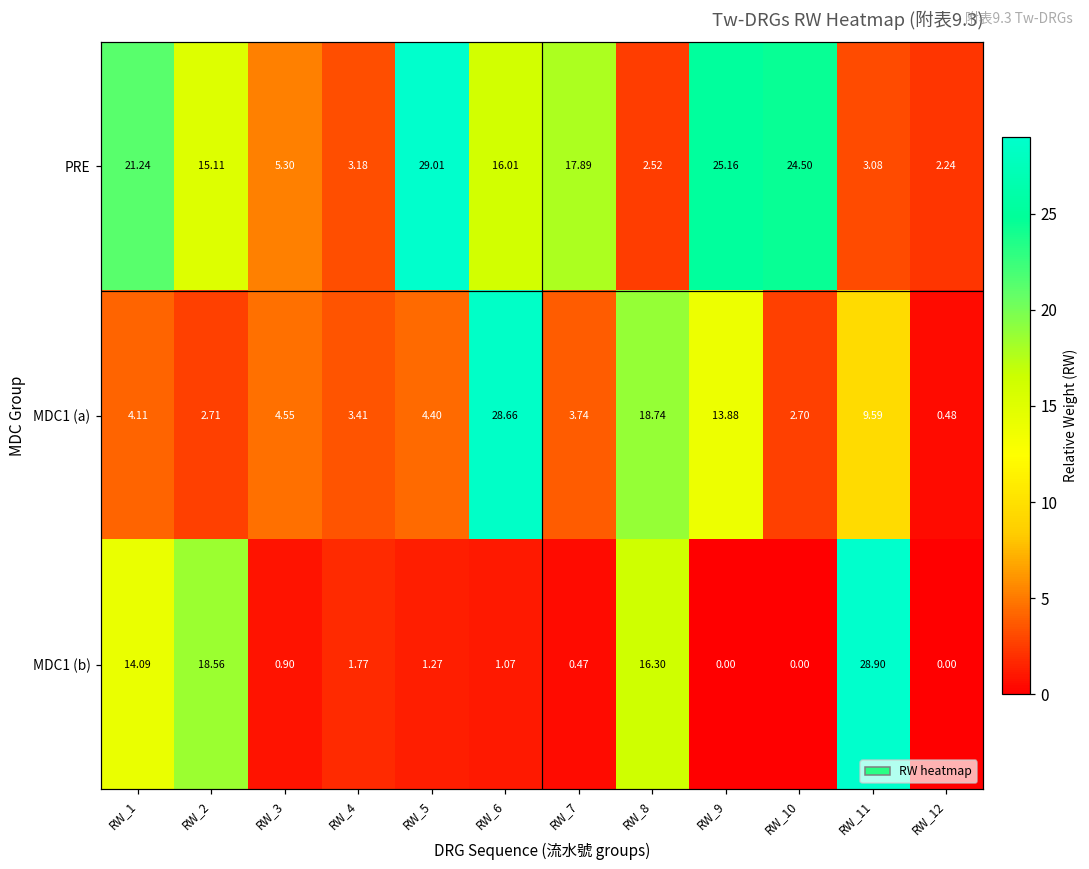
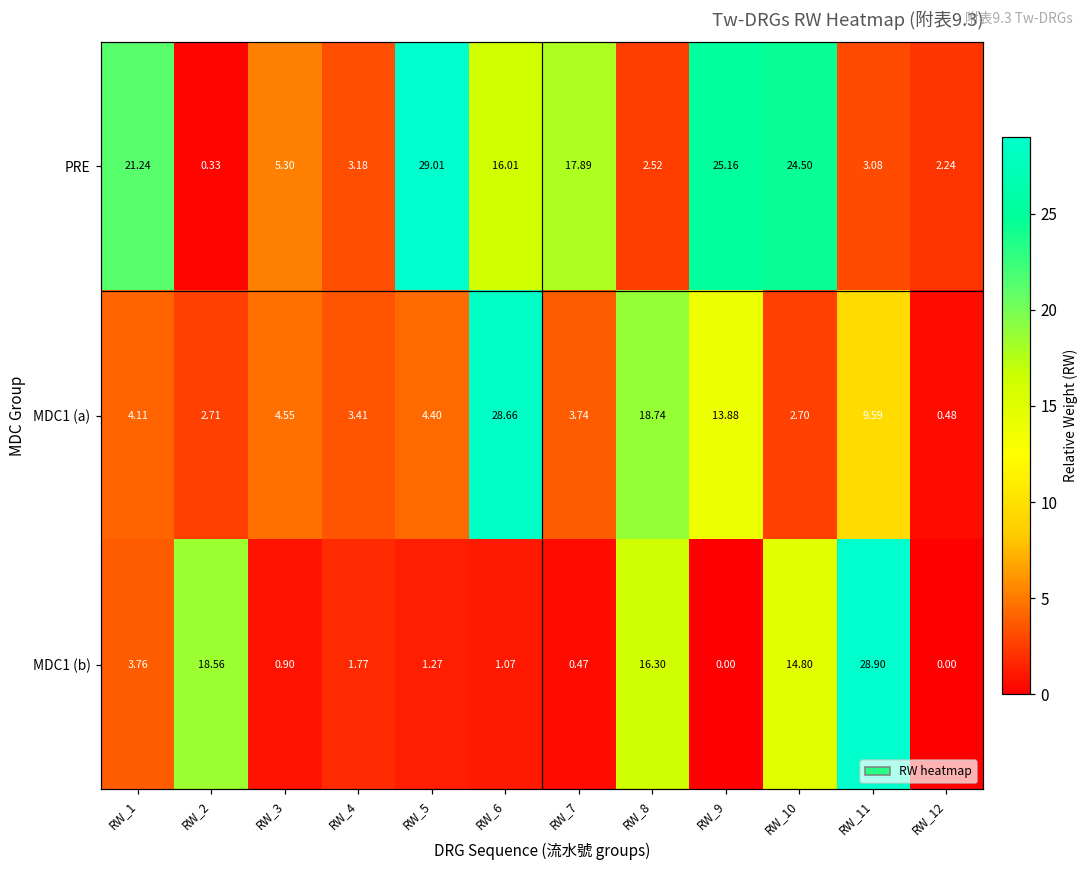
PRE, RW_2: 15.11 -> 0.33
MDC1 (b), RW_1: 14.09 -> 3.76
MDC1 (b), RW_10: 0.00 -> 14.80
